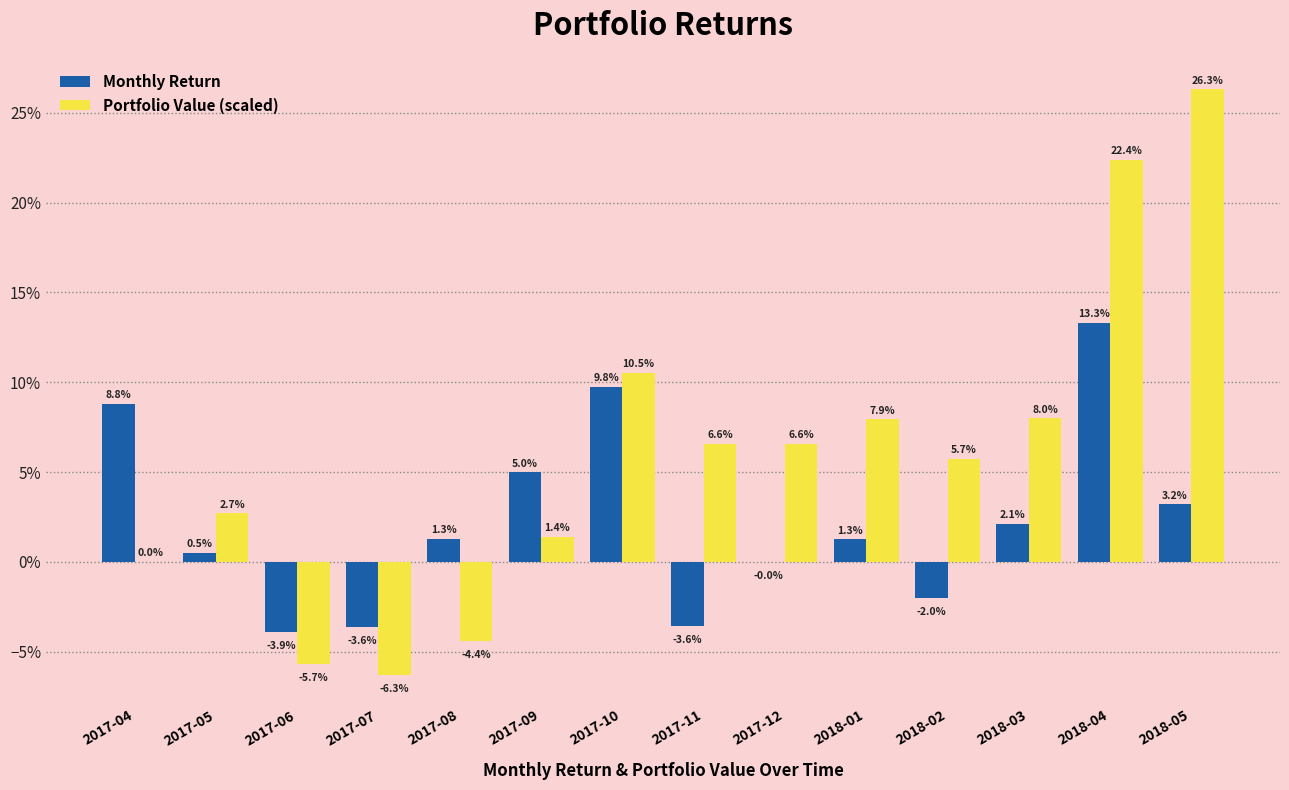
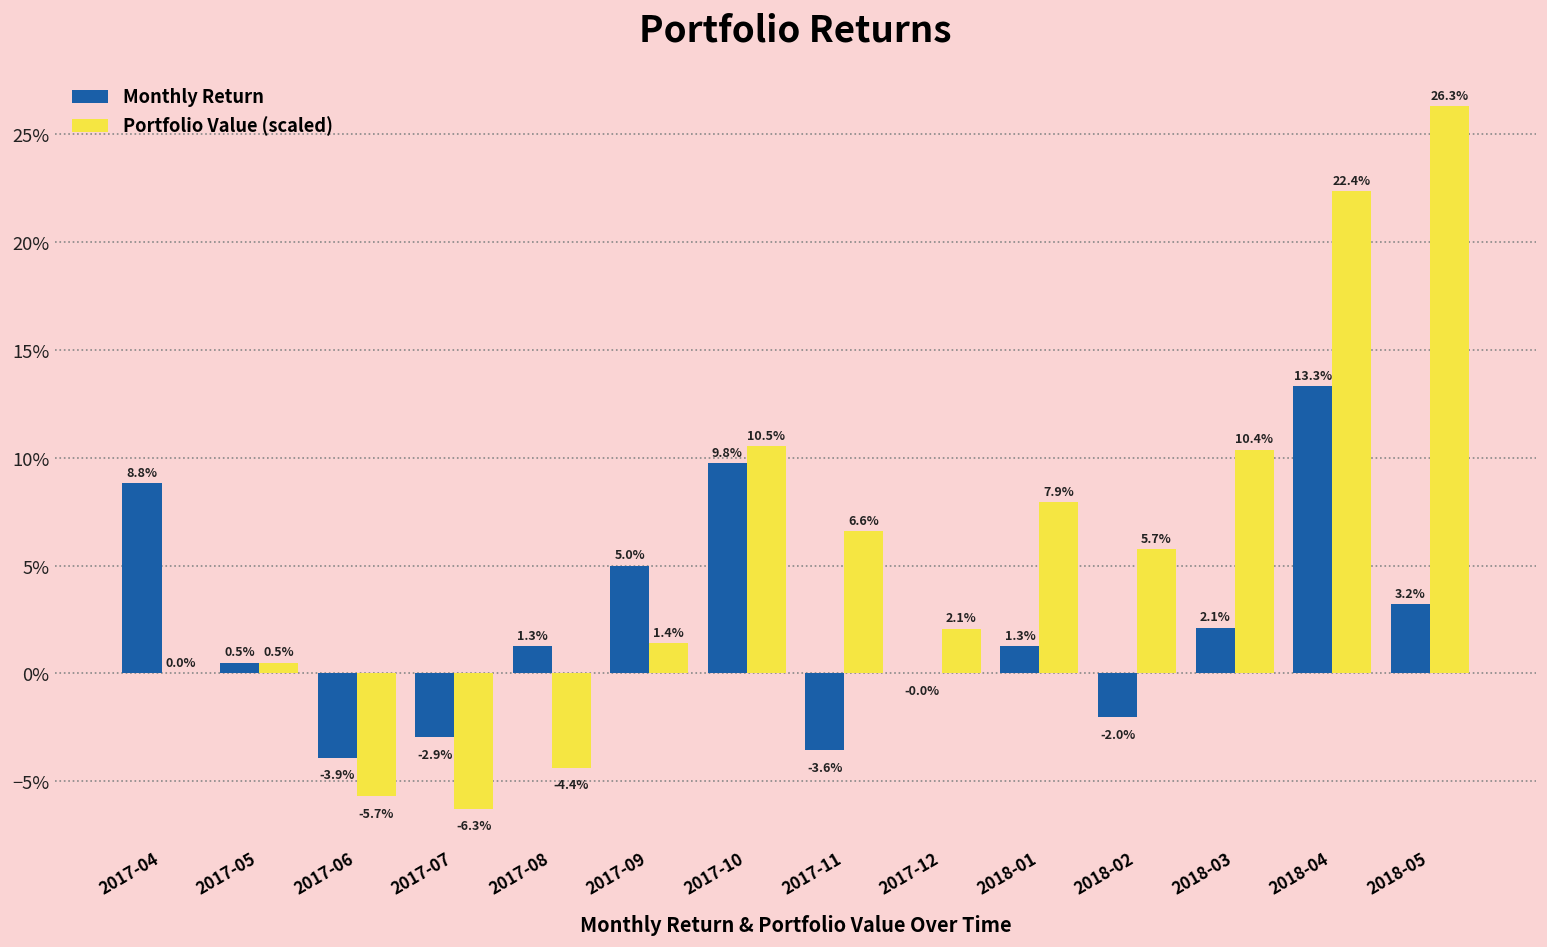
Portfolio Value (scaled), 2017-05: 2.7% -> 0.5%
Monthly Return, 2017-07: -3.6% -> -2.9%
Portfolio Value (scaled), 2017-12: 6.6% -> 2.1%
Portfolio Value (scaled), 2018-03: 8.0% -> 10.4%
